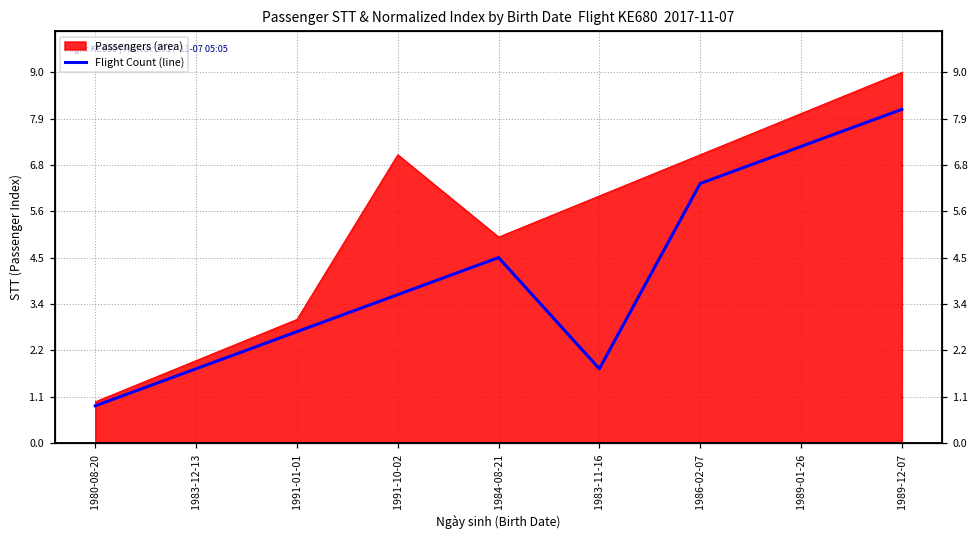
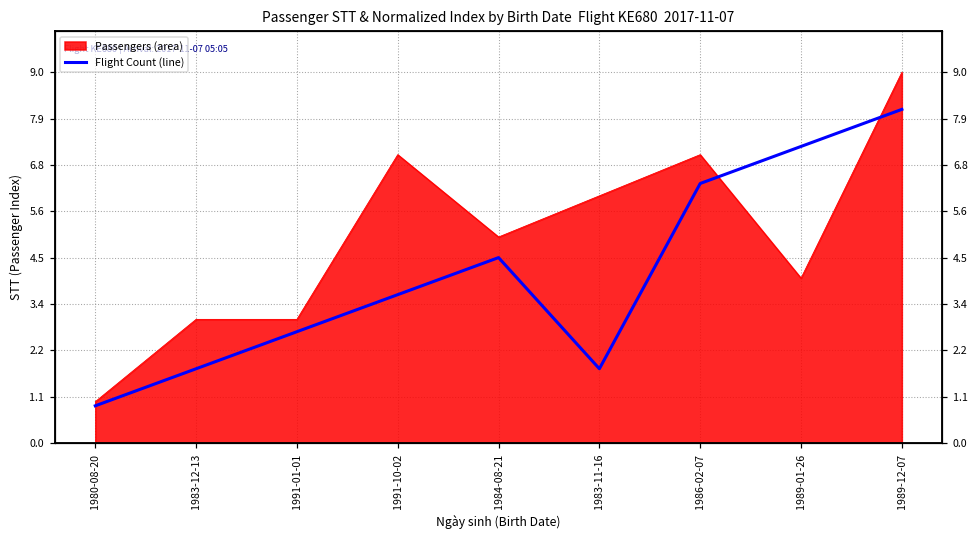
Passengers (area), 1983-12-13: 2 -> 3
Passengers (area), 1989-01-26: 8 -> 4
